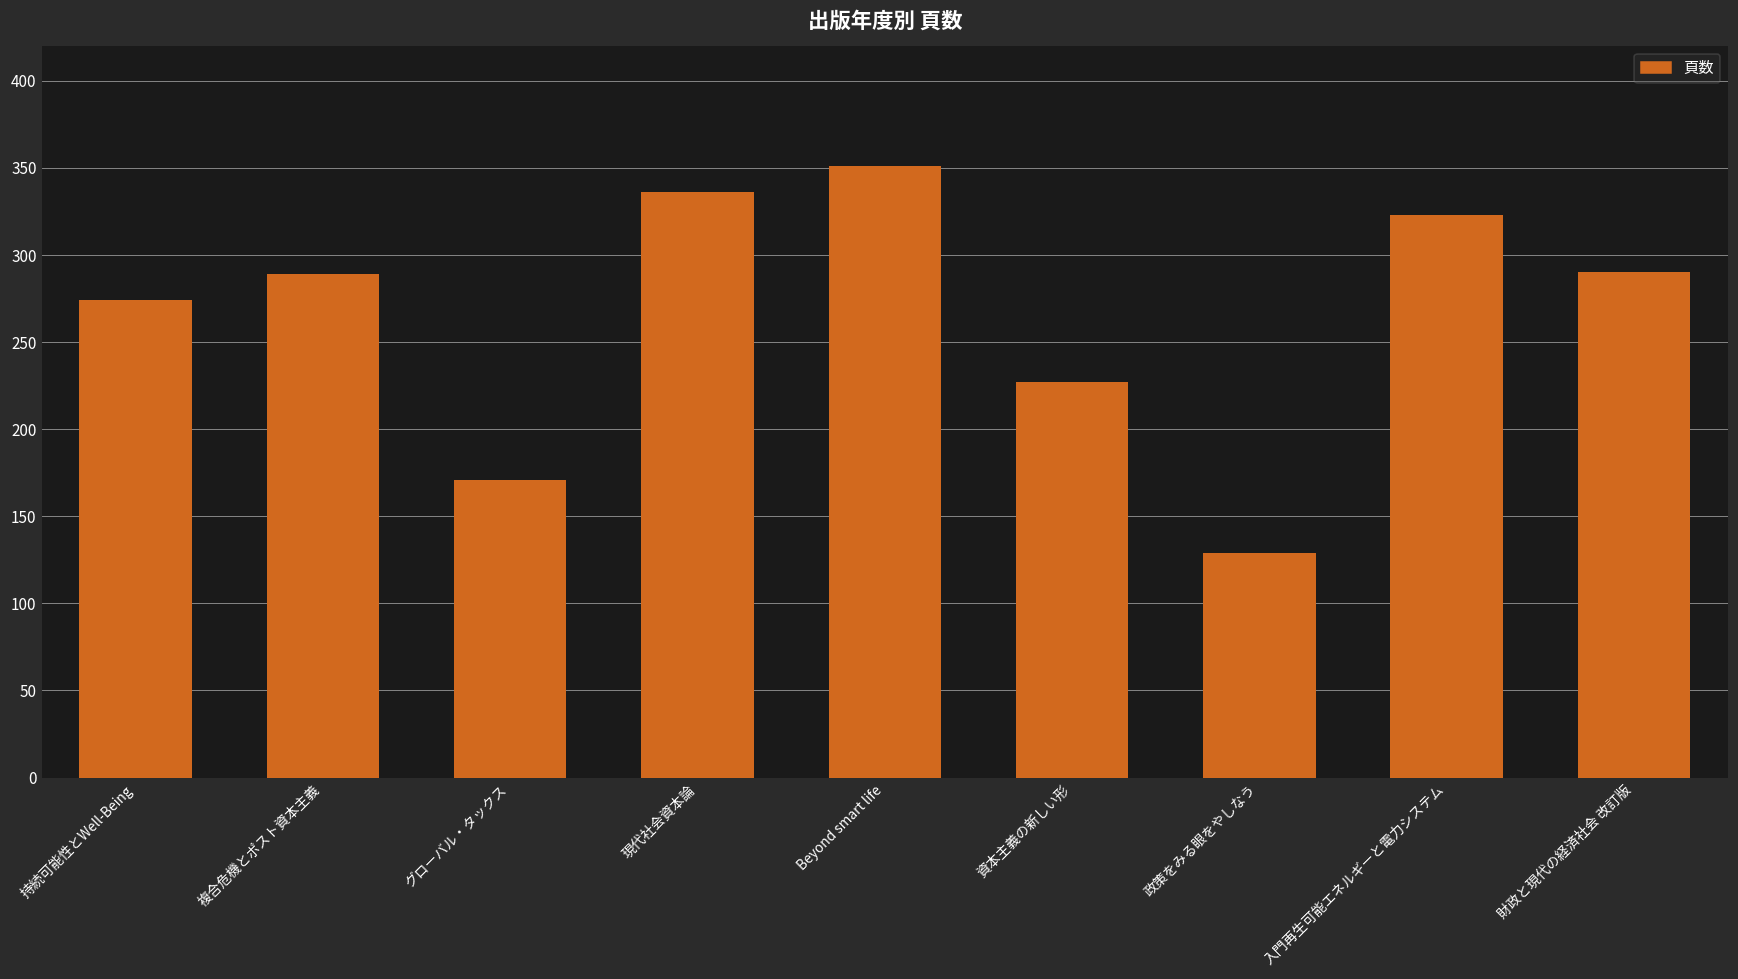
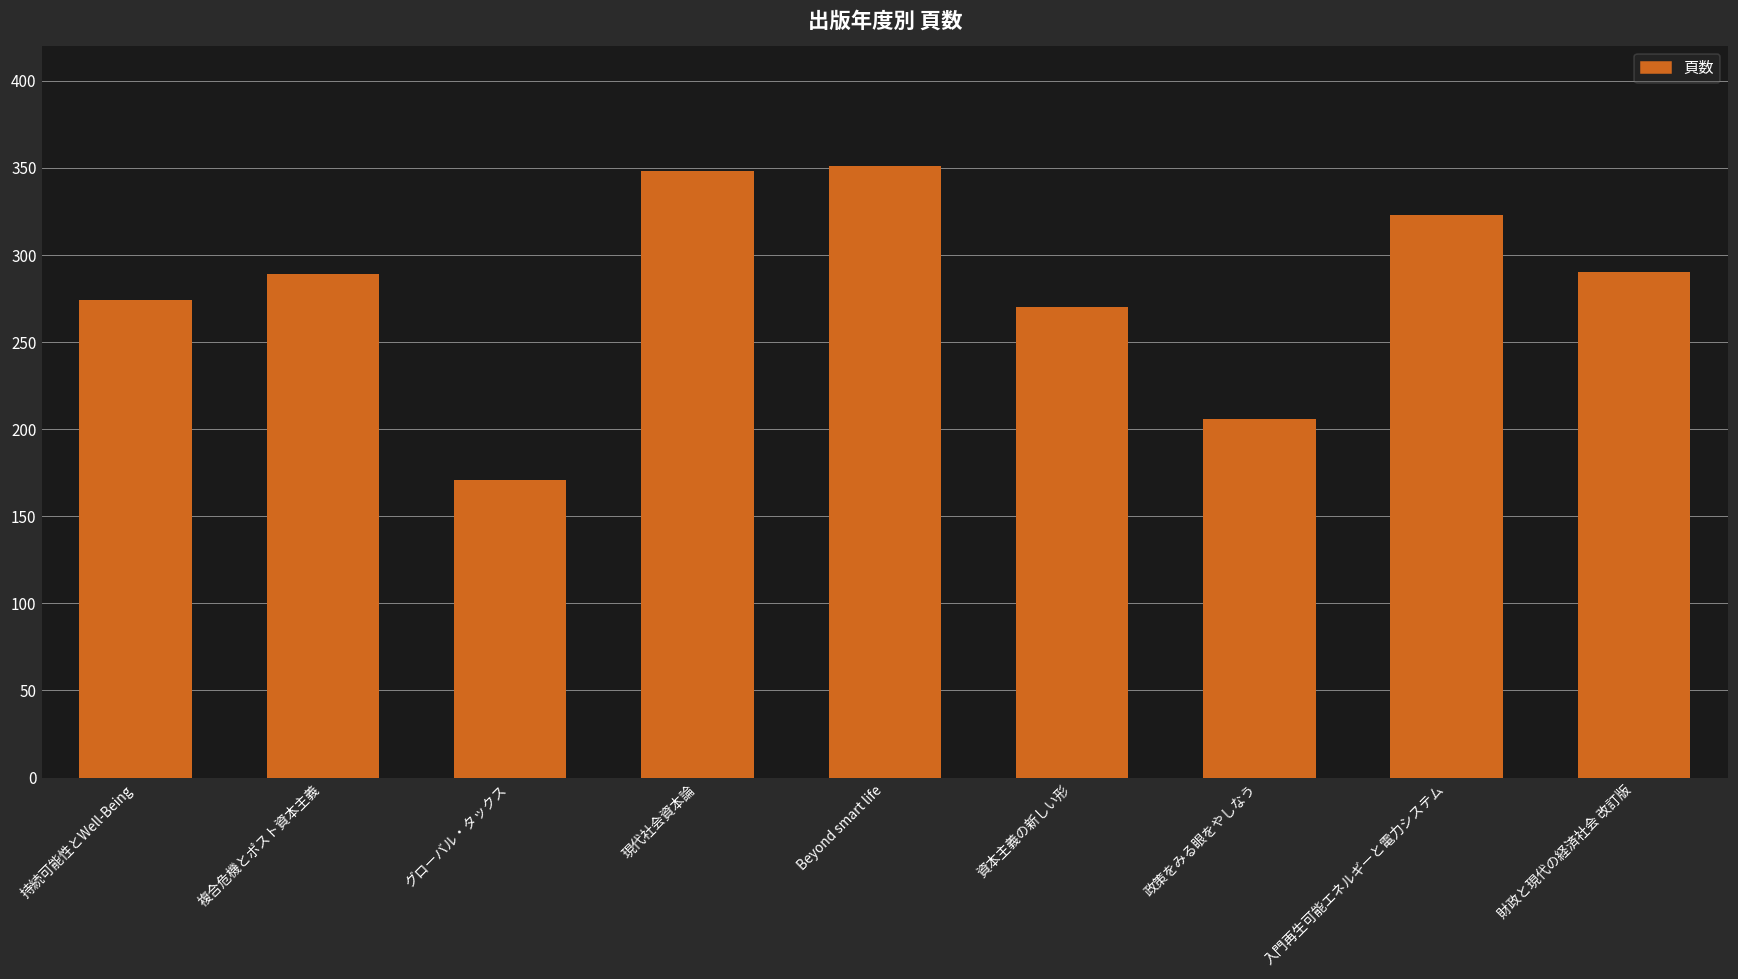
現代社会資本論: 336 -> 348
資本主義の新しい形: 227 -> 270
政策をみる眼をやしなう: 129 -> 206
